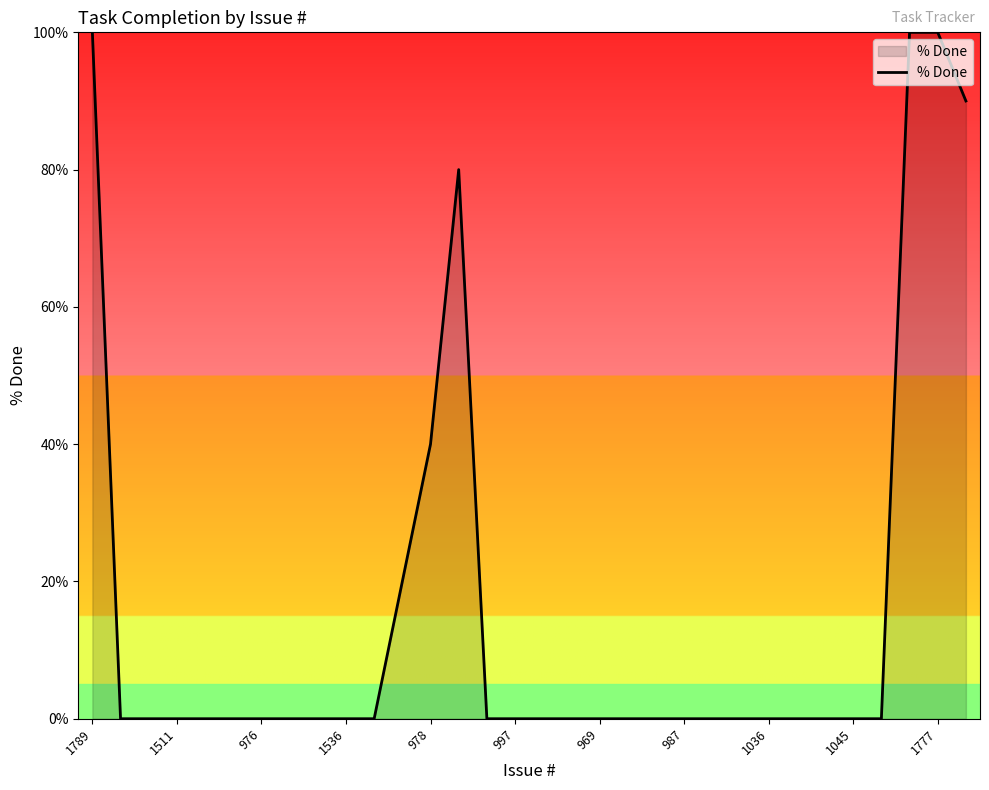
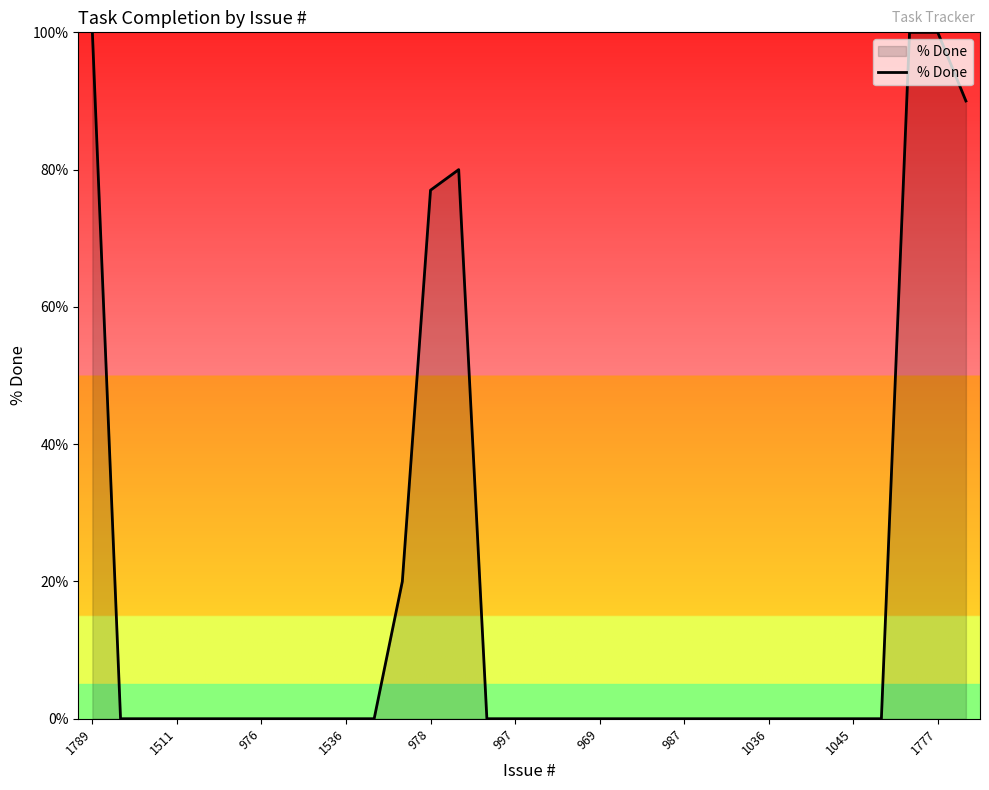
978: 40% -> 77%
